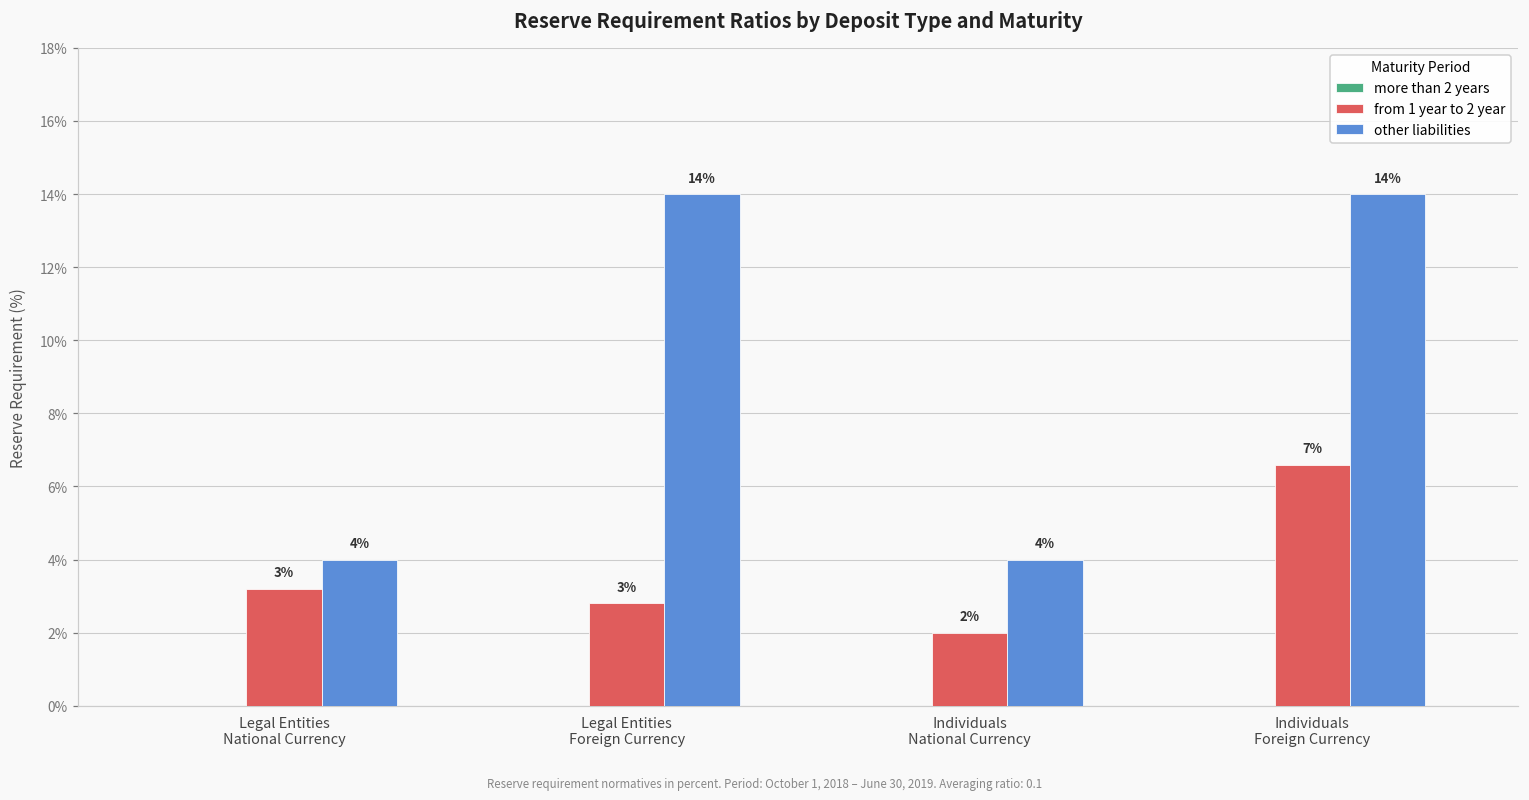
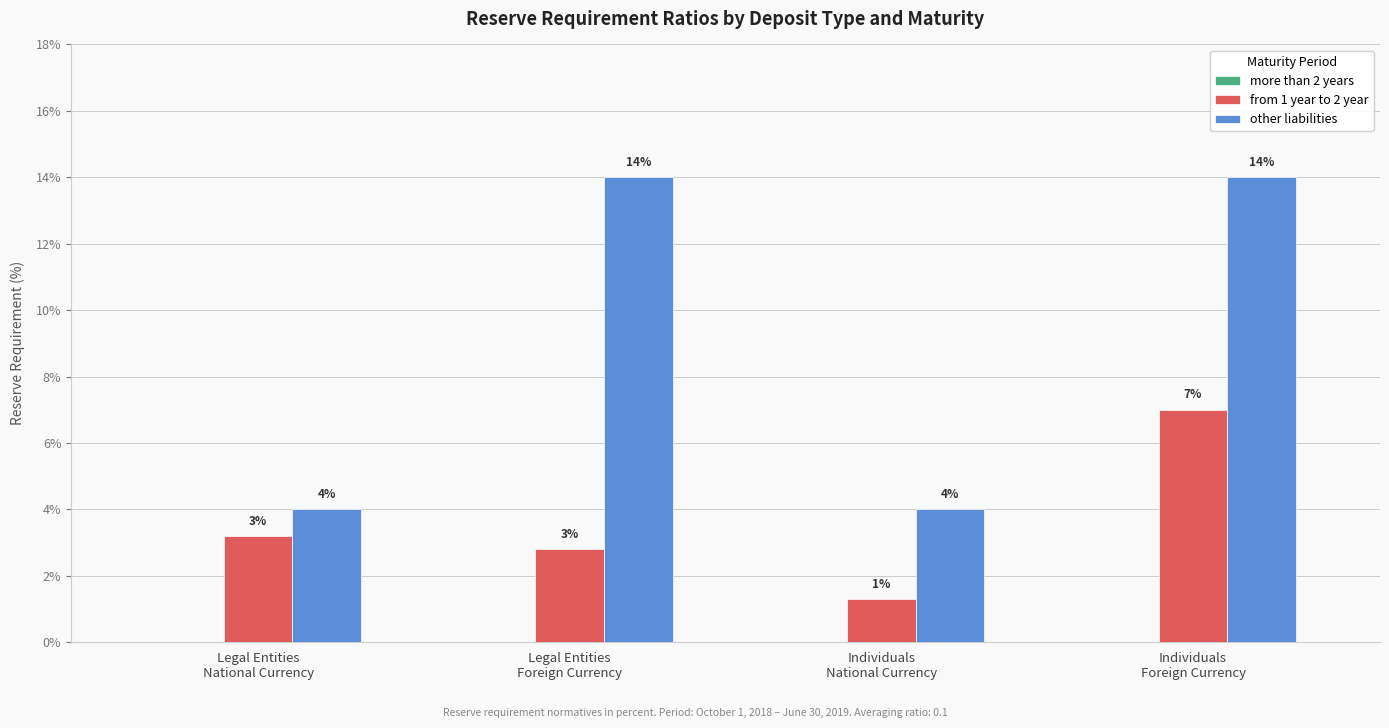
from 1 year to 2 year, Individuals National Currency: 2% -> 1%
from 1 year to 2 year, Individuals Foreign Currency: 6.6% -> 7.0%
